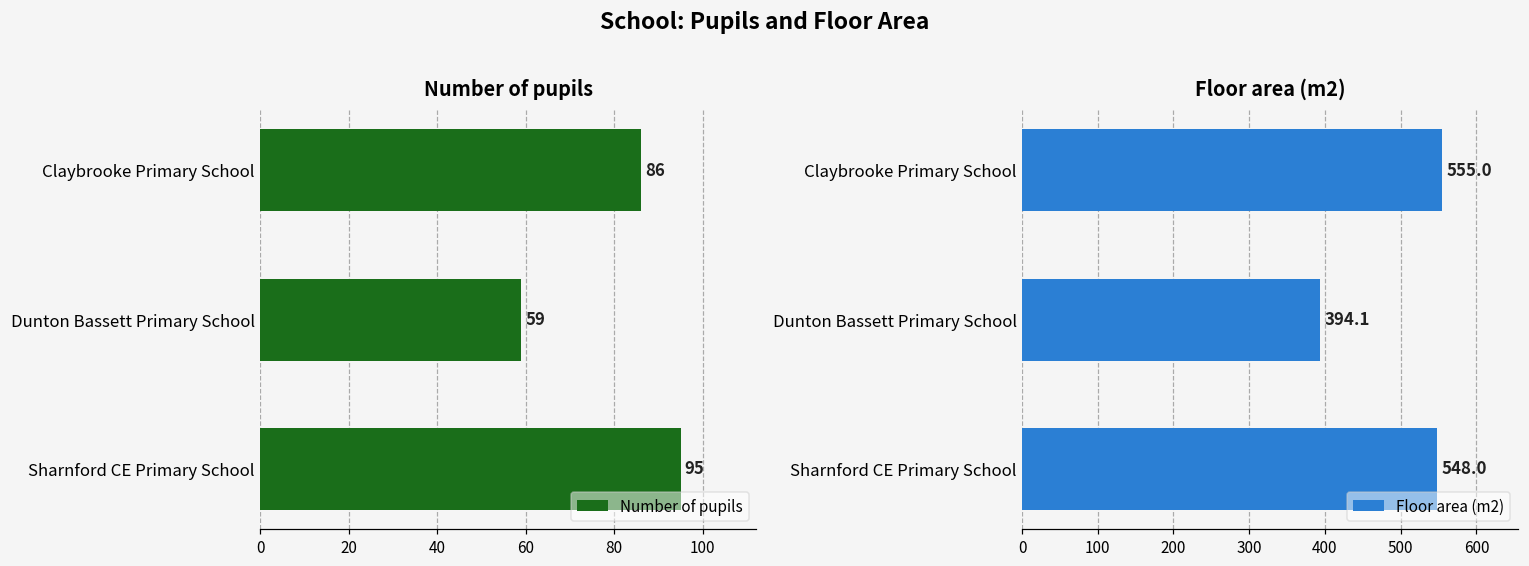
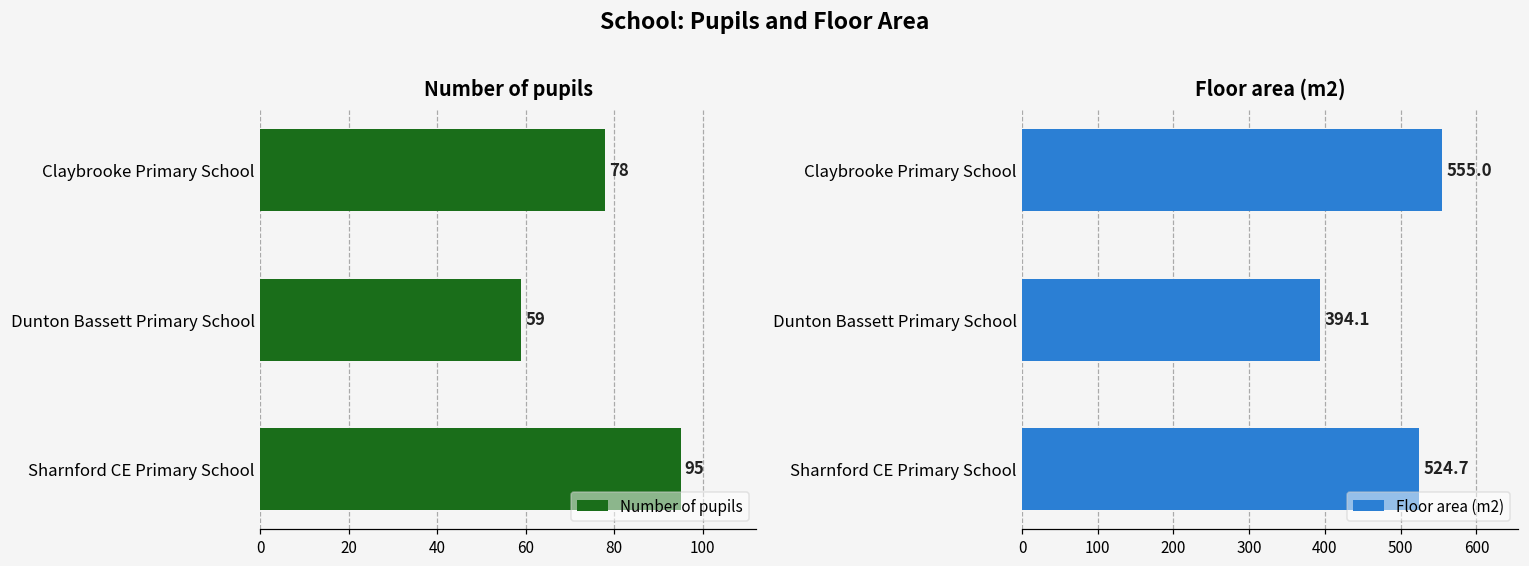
Number of pupils, Claybrooke Primary School: 86 -> 78
Floor area (m2), Sharnford CE Primary School: 548.0 -> 524.7
